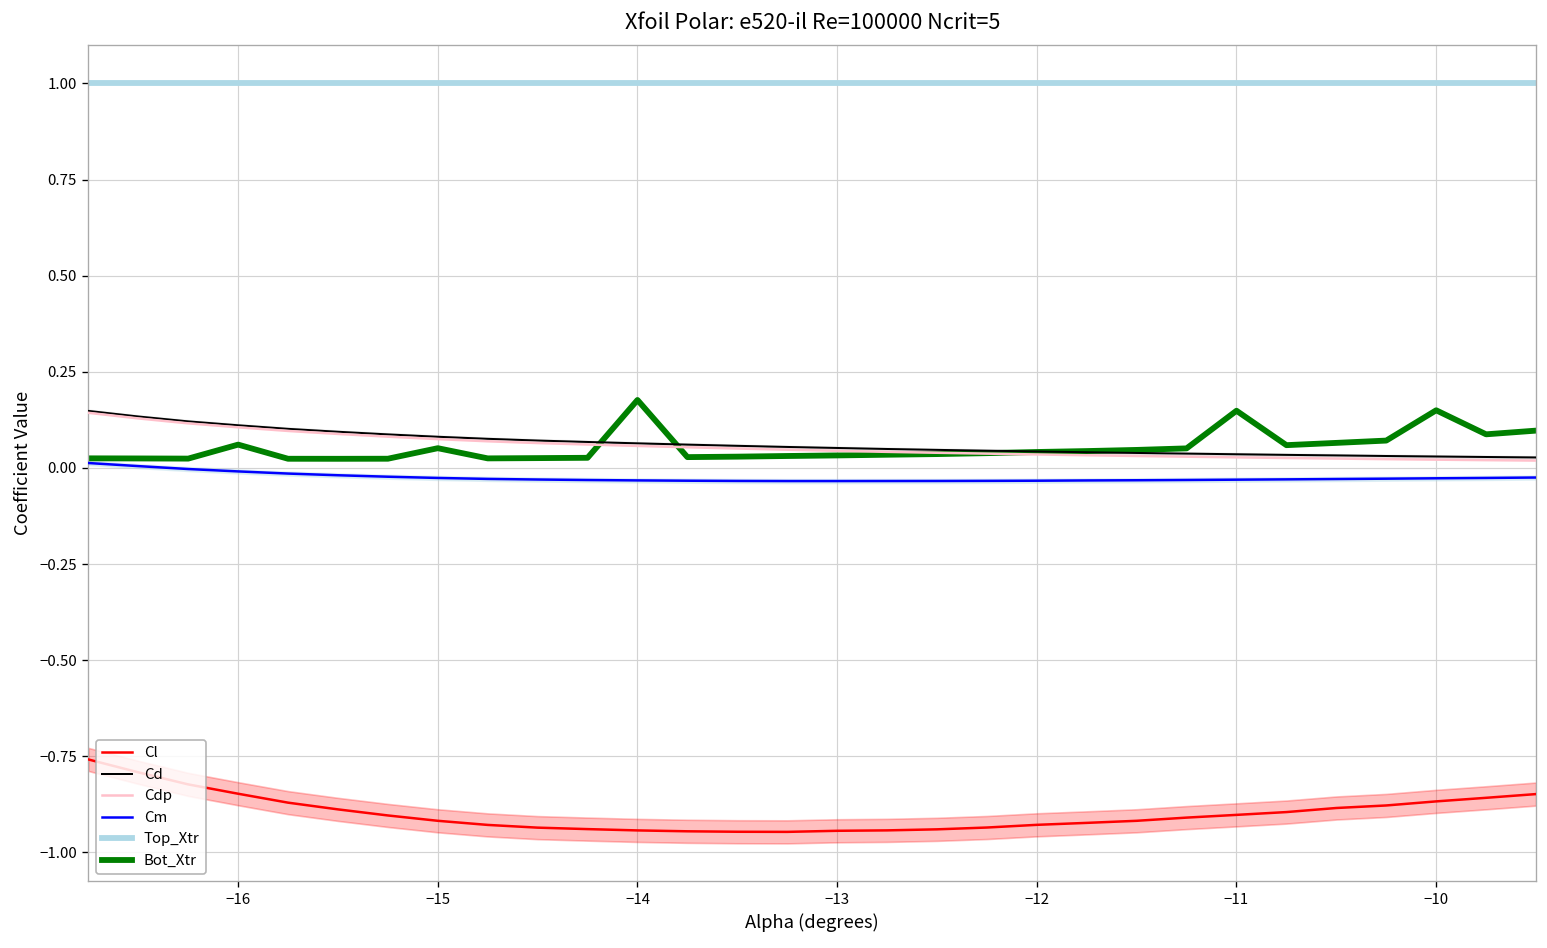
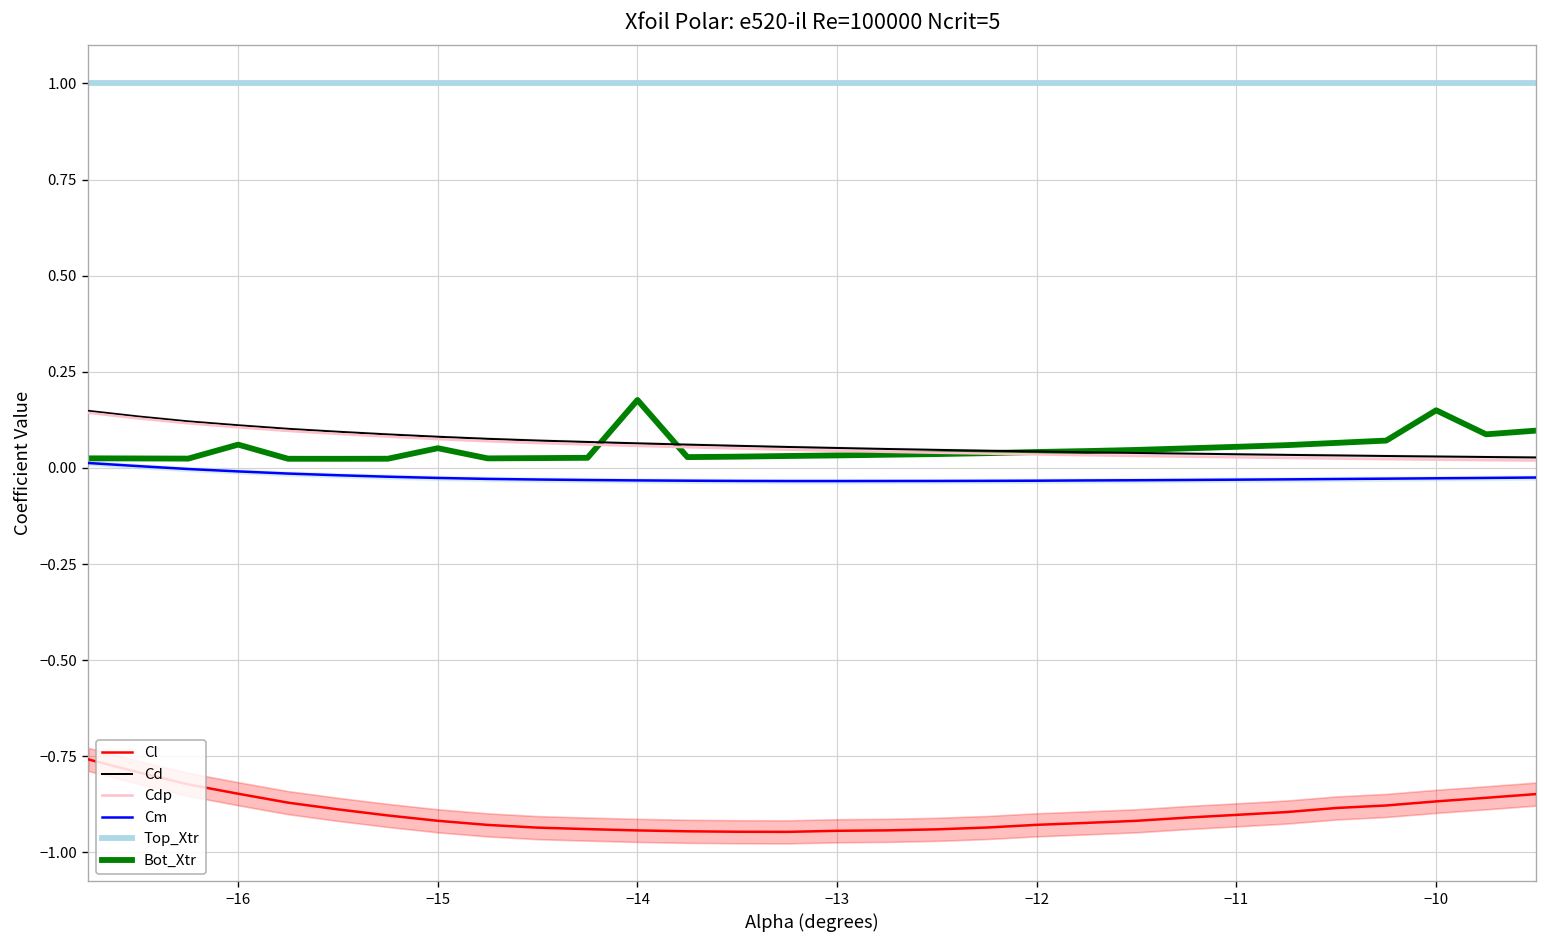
Bot_Xtr, −11: 0.15 -> 0.05
